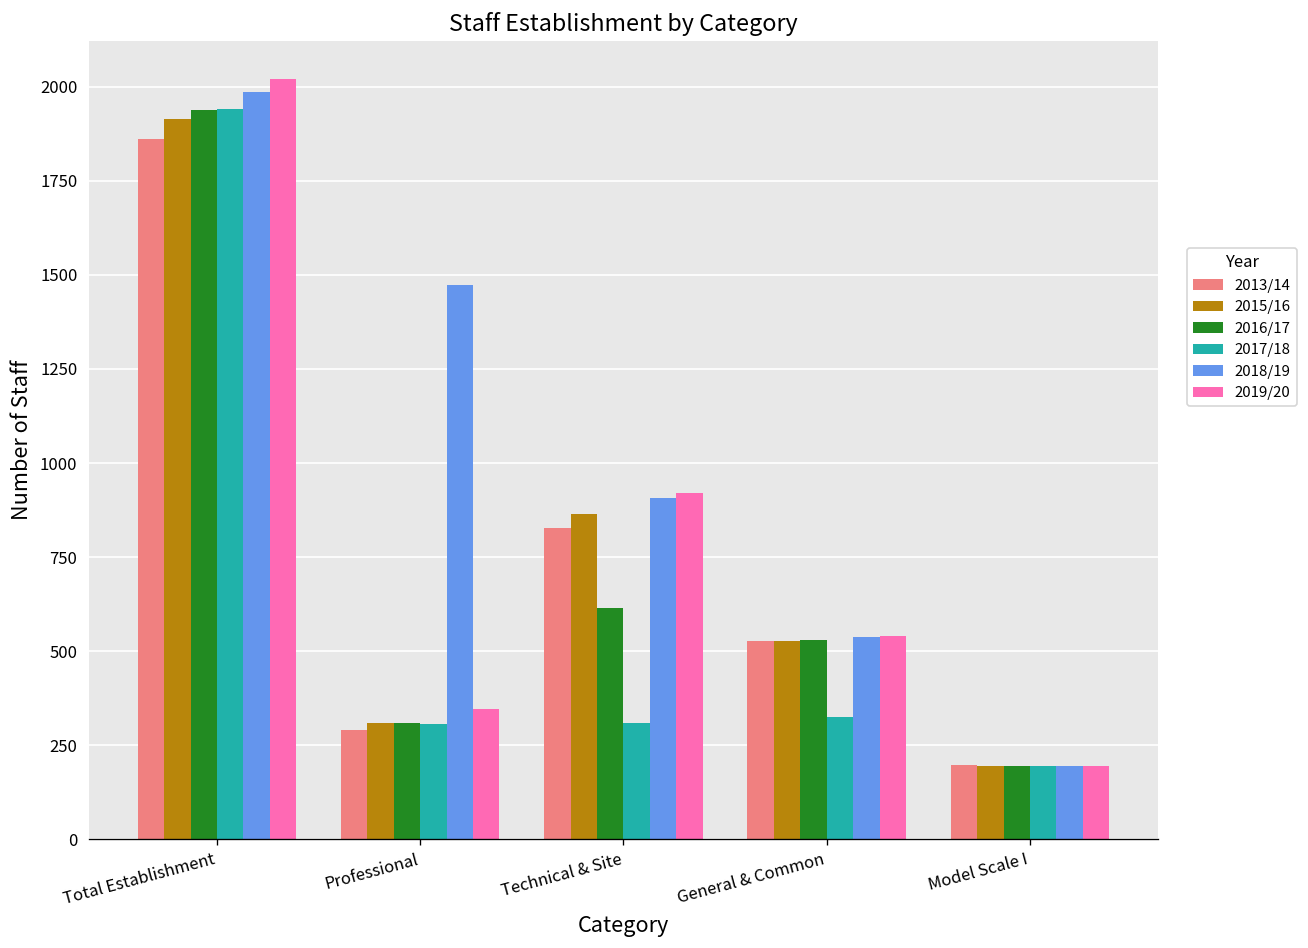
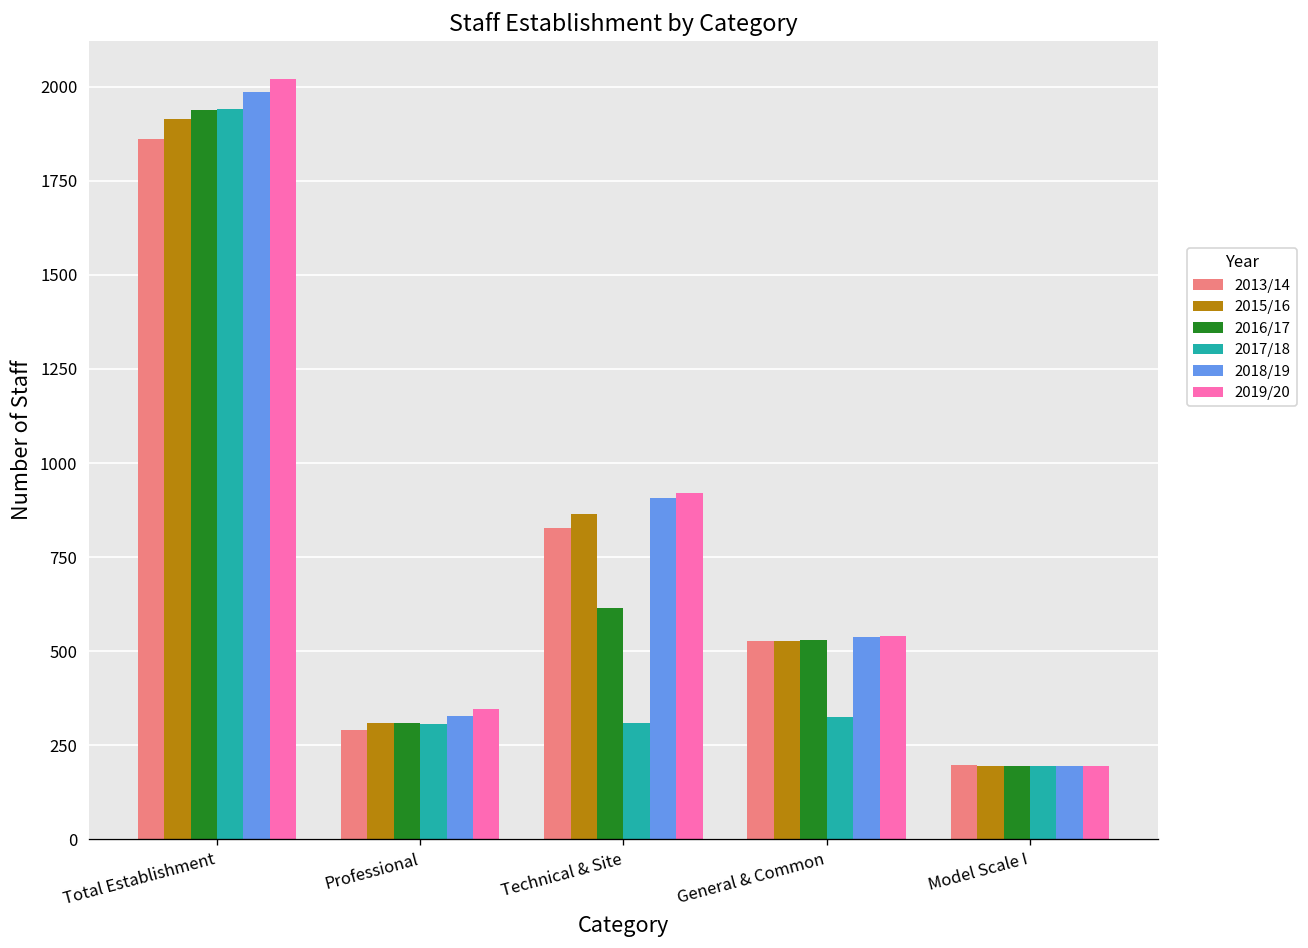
2018/19, Professional: 1470 -> 330
